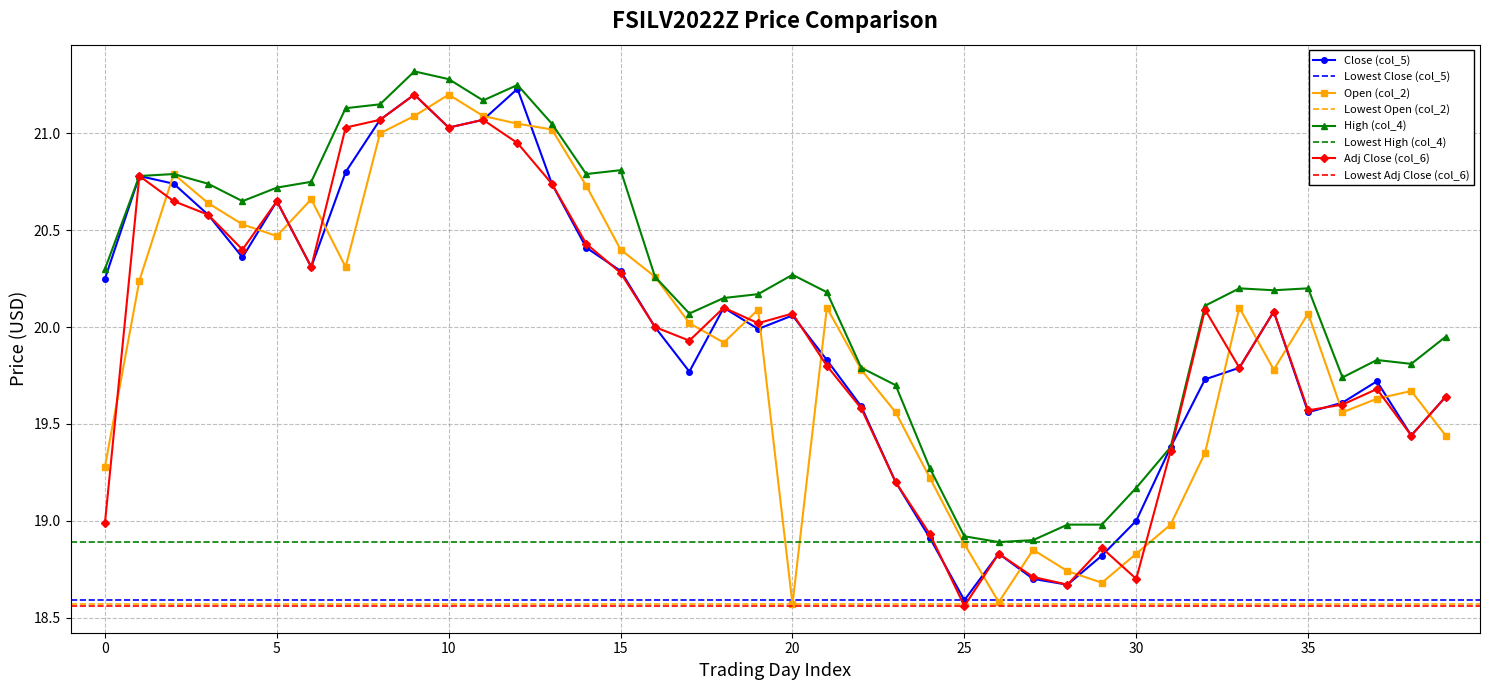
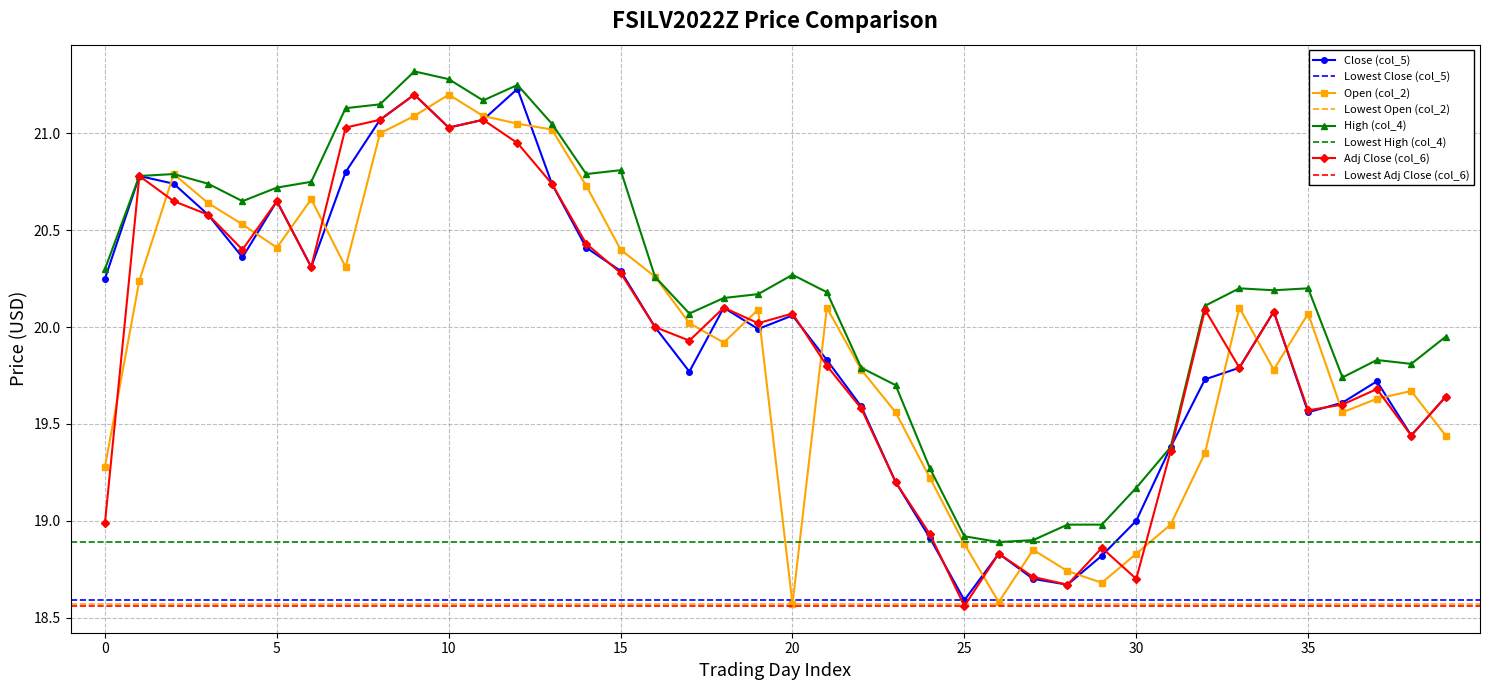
Open (col_2), 5: 20.47 -> 20.41
